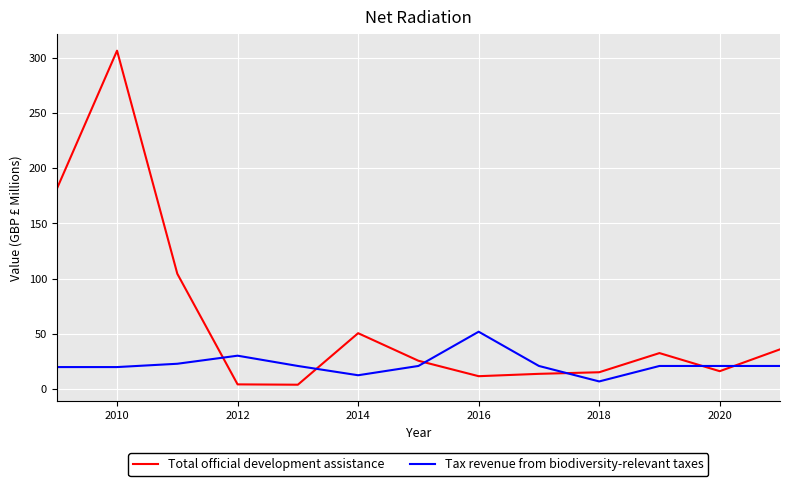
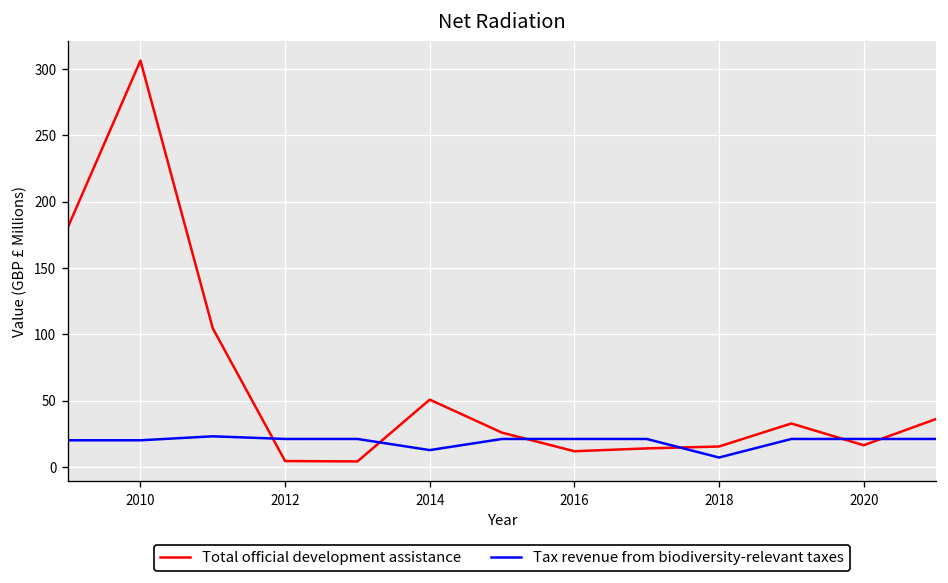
Tax revenue from biodiversity-relevant taxes, 2012: 30 -> 21
Tax revenue from biodiversity-relevant taxes, 2016: 52 -> 21
